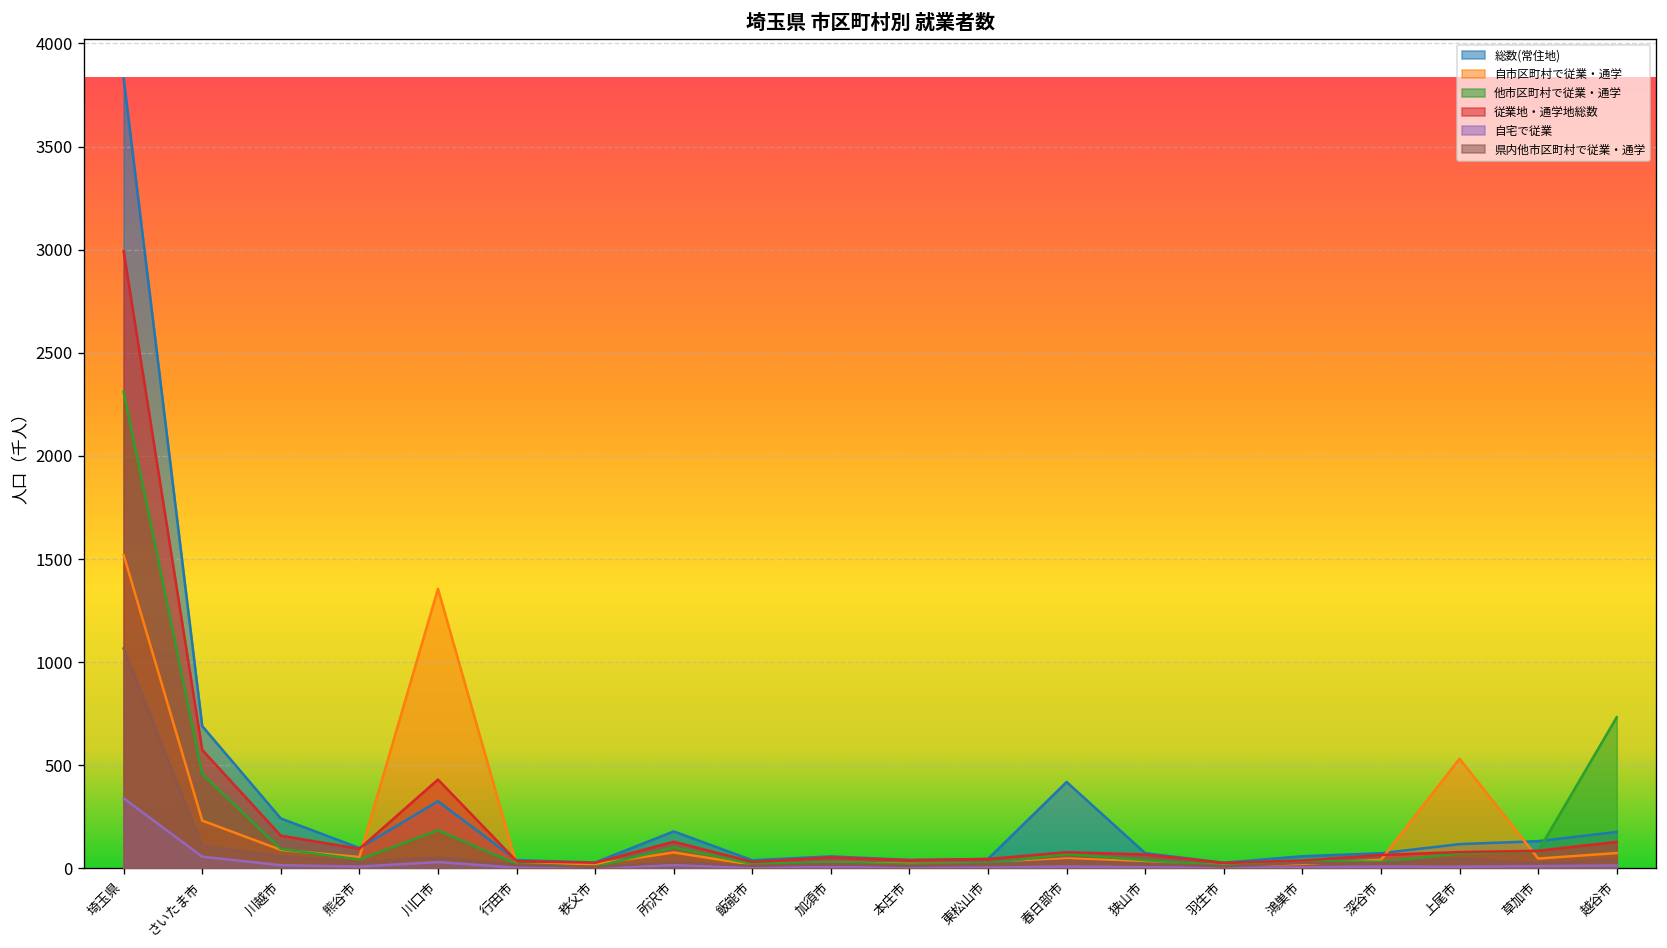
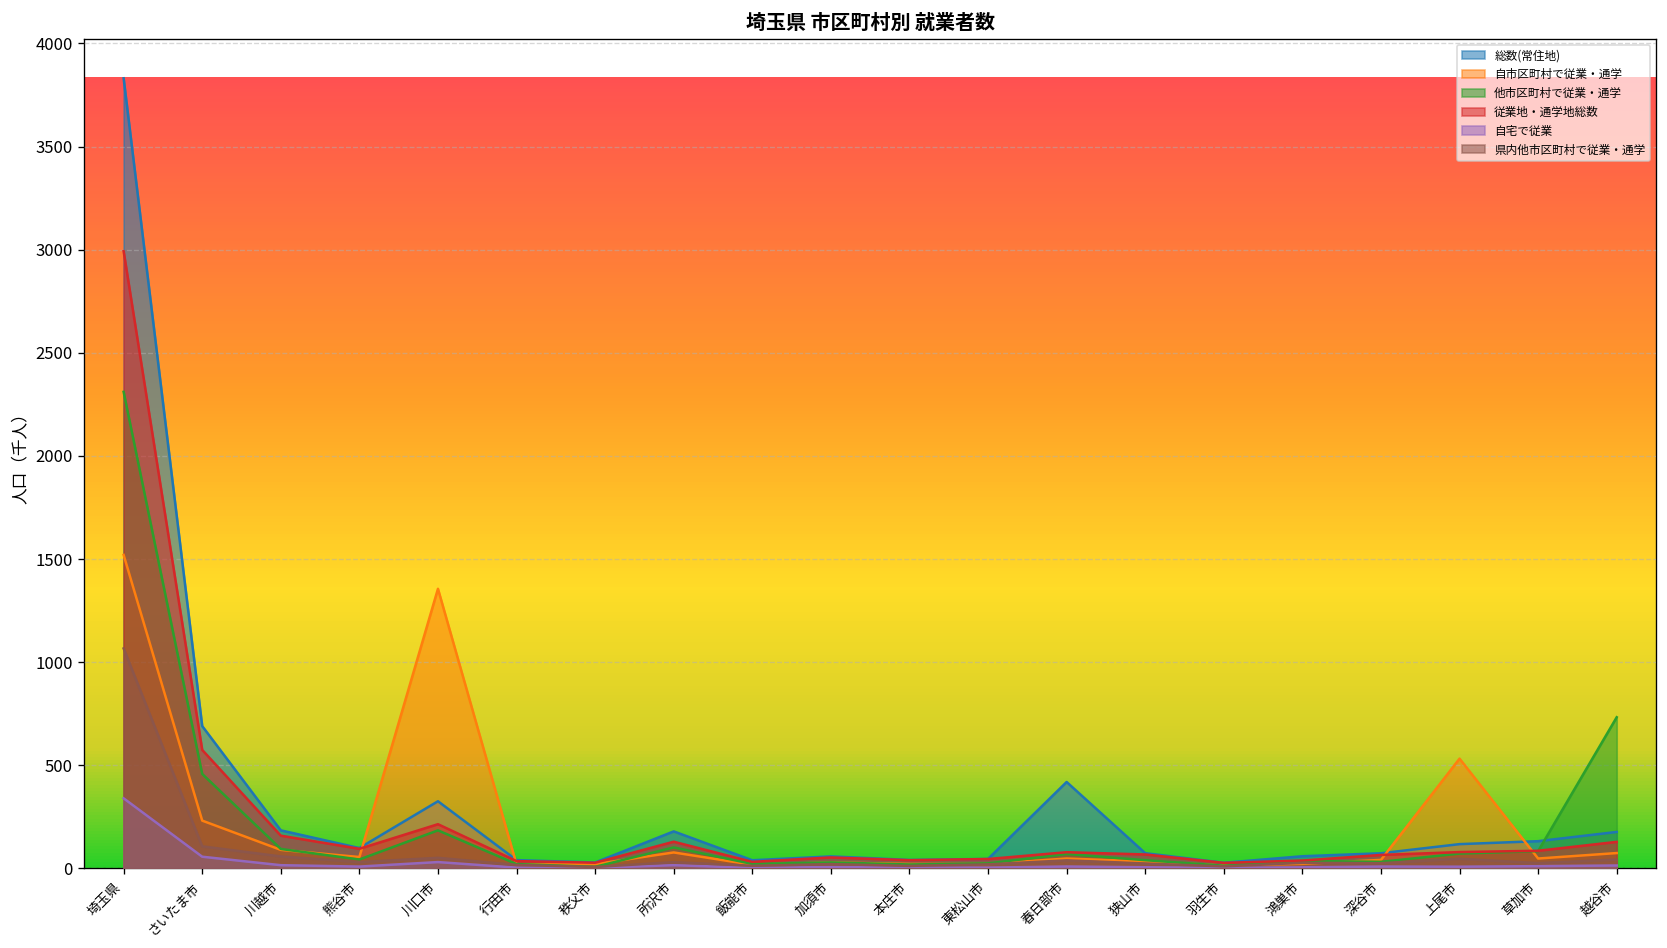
総数(常住地), 川越市: 240 -> 180
従業地・通学地総数, 川口市: 430 -> 210
